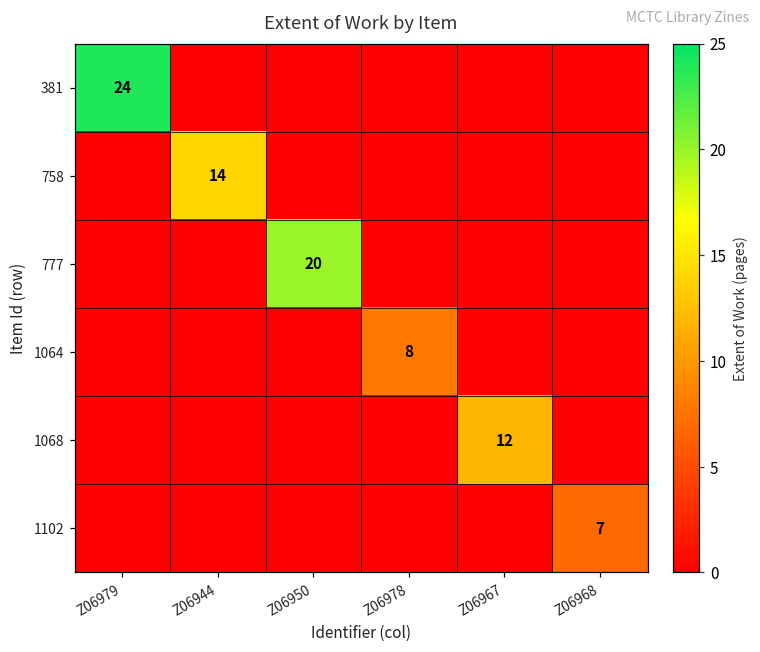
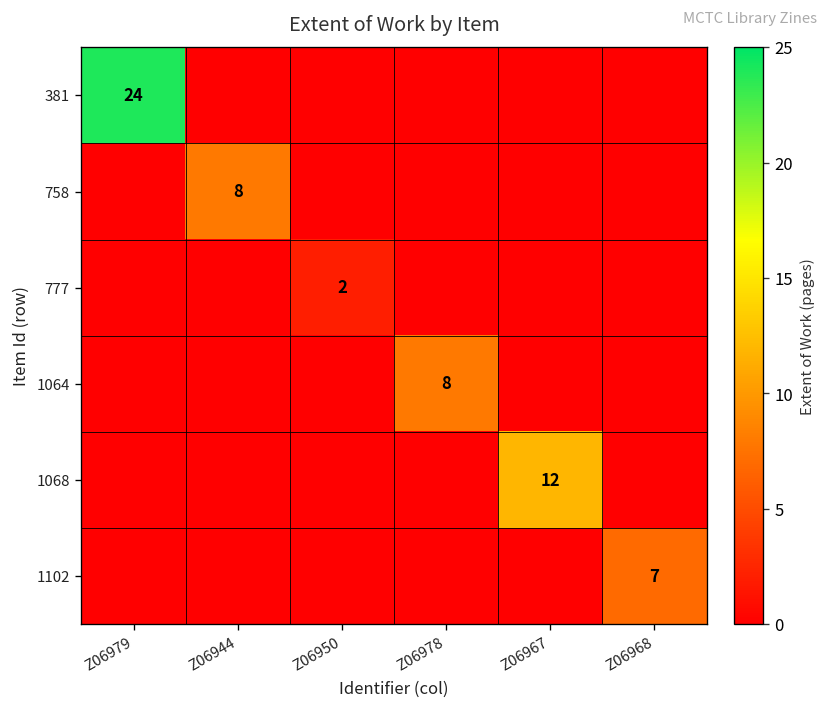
758, Z06944: 14 -> 8
777, Z06950: 20 -> 2
